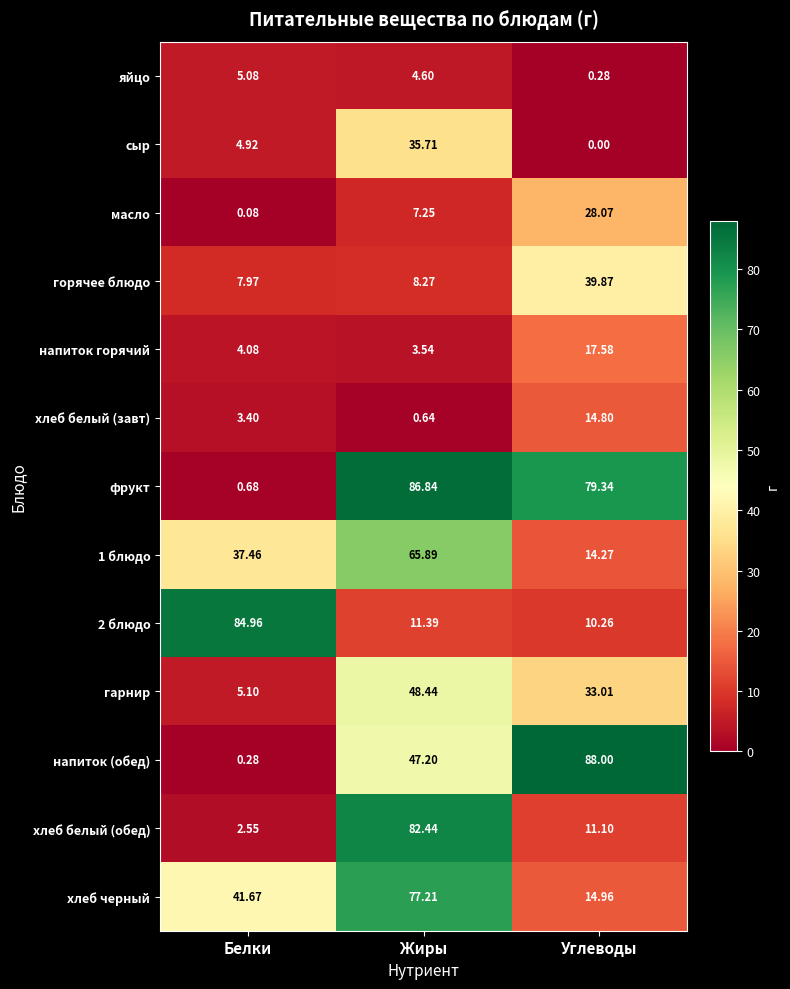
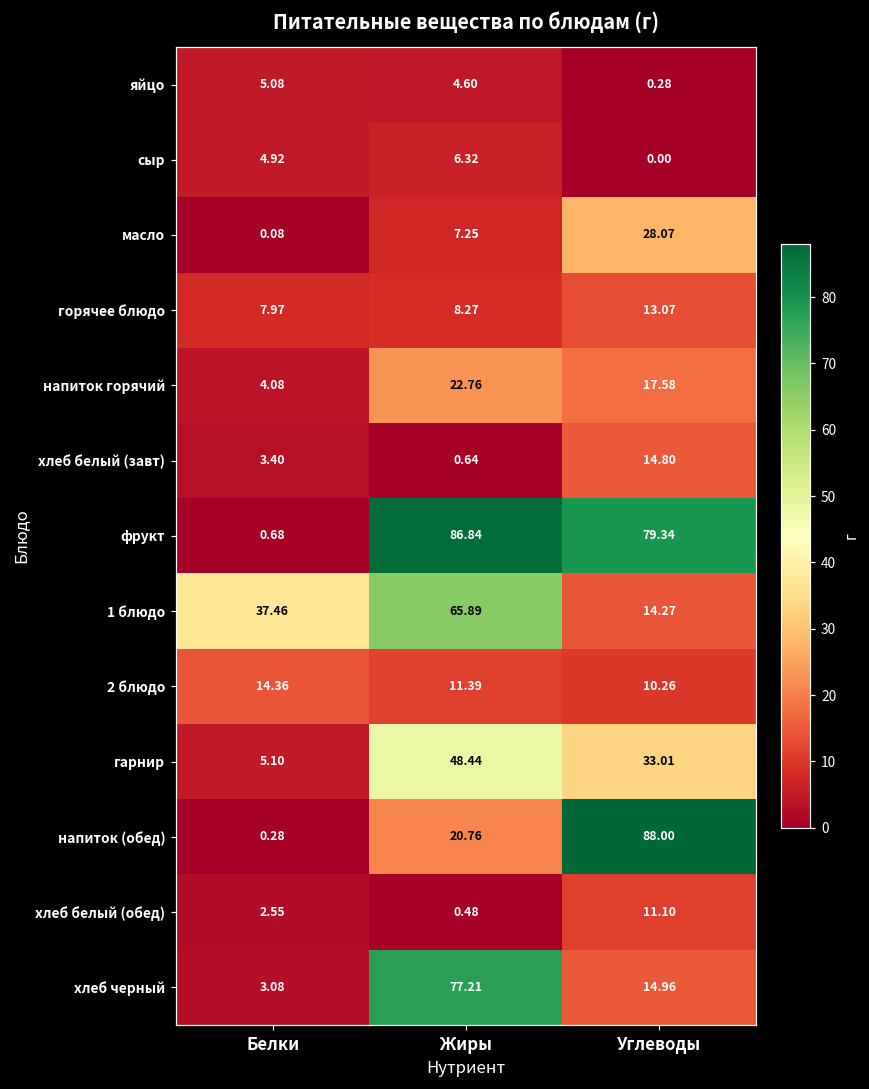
сыр, Жиры: 35.71 -> 6.32
горячее блюдо, Углеводы: 39.87 -> 13.07
напиток горячий, Жиры: 3.54 -> 22.76
2 блюдо, Белки: 84.96 -> 14.36
напиток (обед), Жиры: 47.20 -> 20.76
хлеб белый (обед), Жиры: 82.44 -> 0.48
хлеб черный, Белки: 41.67 -> 3.08
